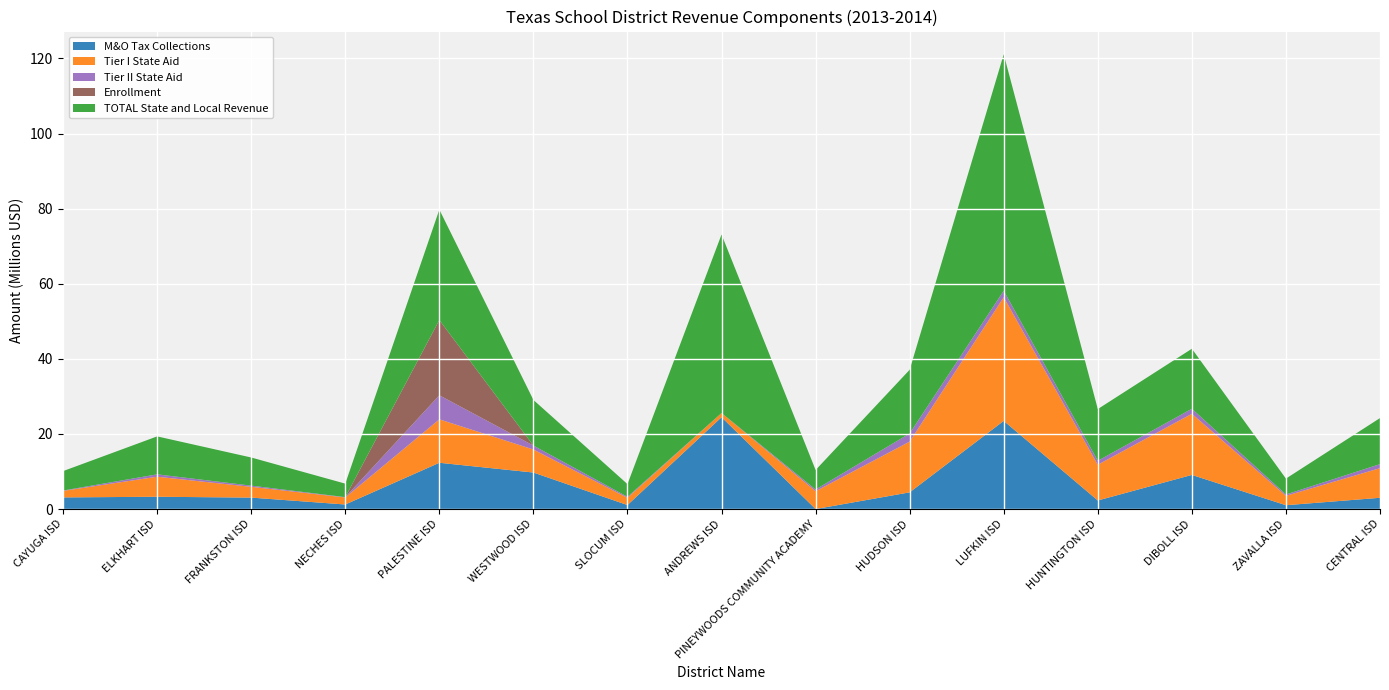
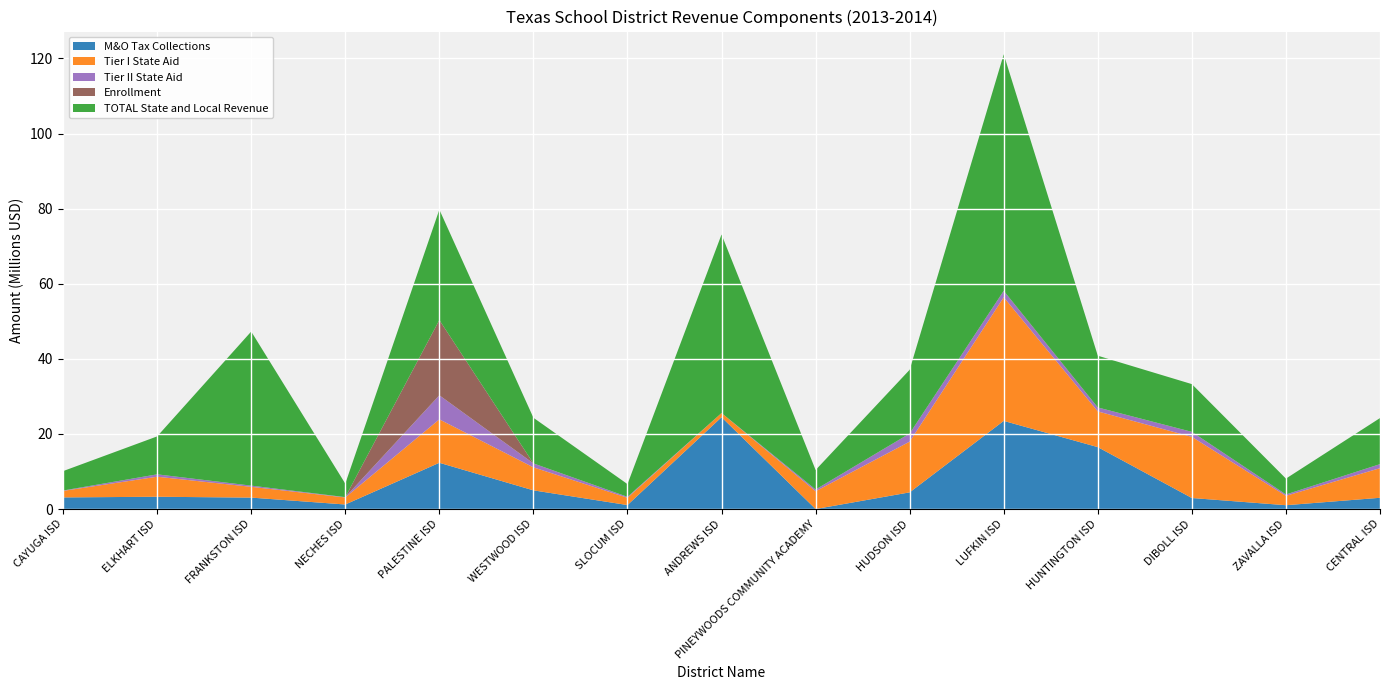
TOTAL State and Local Revenue, FRANKSTON ISD: 7 -> 41
M&O Tax Collections, WESTWOOD ISD: 10 -> 5
M&O Tax Collections, HUNTINGTON ISD: 2 -> 16
M&O Tax Collections, DIBOLL ISD: 9 -> 3
TOTAL State and Local Revenue, DIBOLL ISD: 16 -> 13
